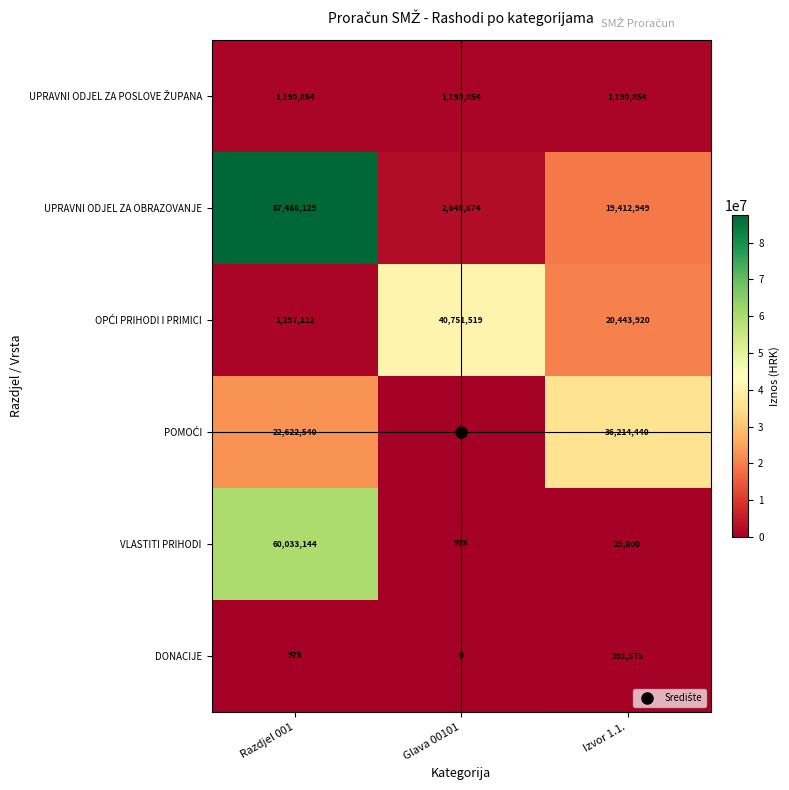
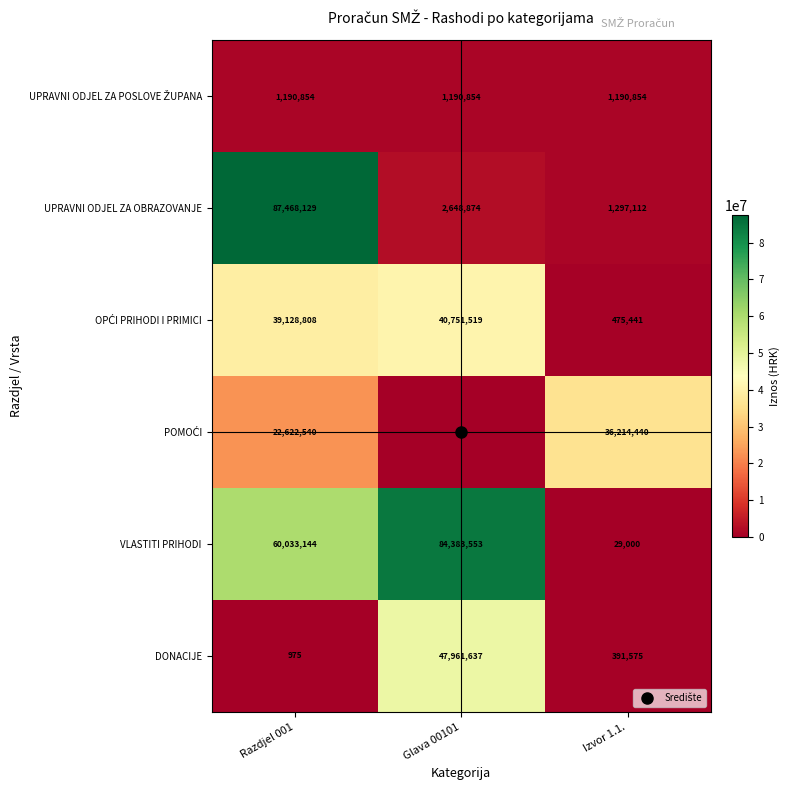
UPRAVNI ODJEL ZA OBRAZOVANJE, Izvor 1.1.: 19,412,949 -> 1,297,112
OPĆI PRIHODI I PRIMICI, Razdjel 001: 1,297,112 -> 39,128,808
OPĆI PRIHODI I PRIMICI, Izvor 1.1.: 20,443,920 -> 475,441
VLASTITI PRIHODI, Glava 00101: 975 -> 84,383,553
DONACIJE, Glava 00101: 0 -> 47,961,637
